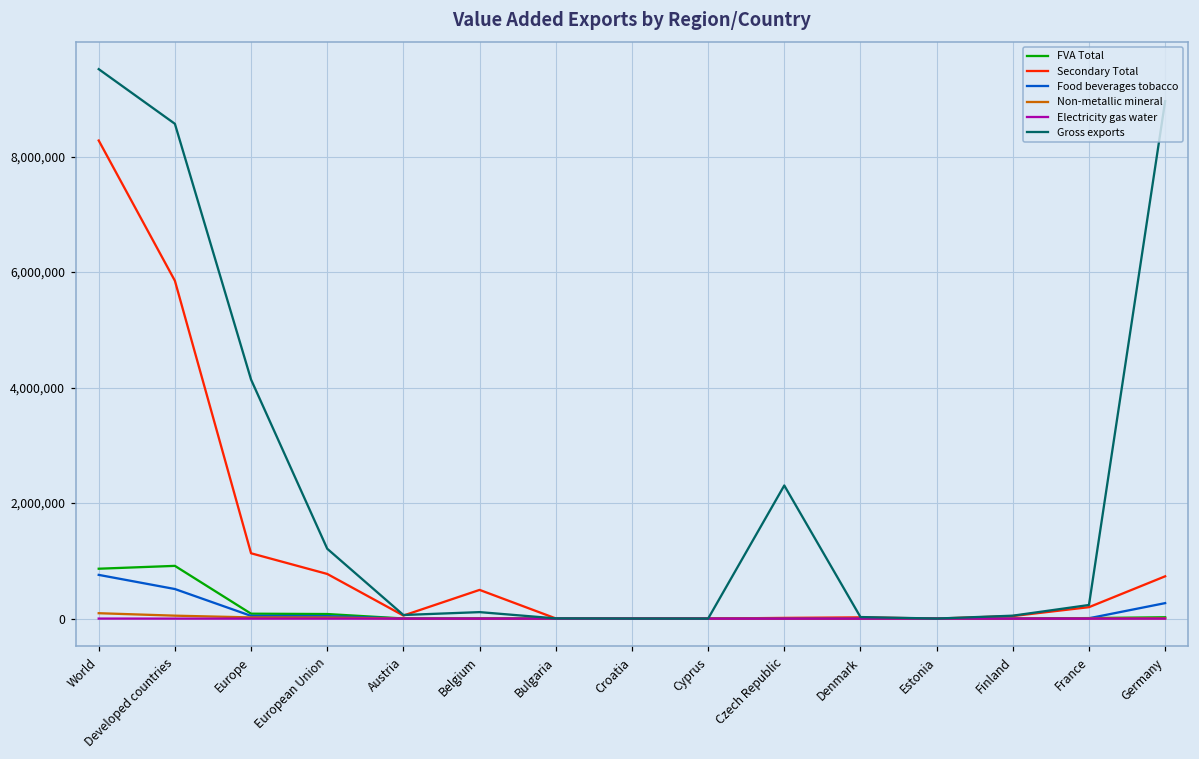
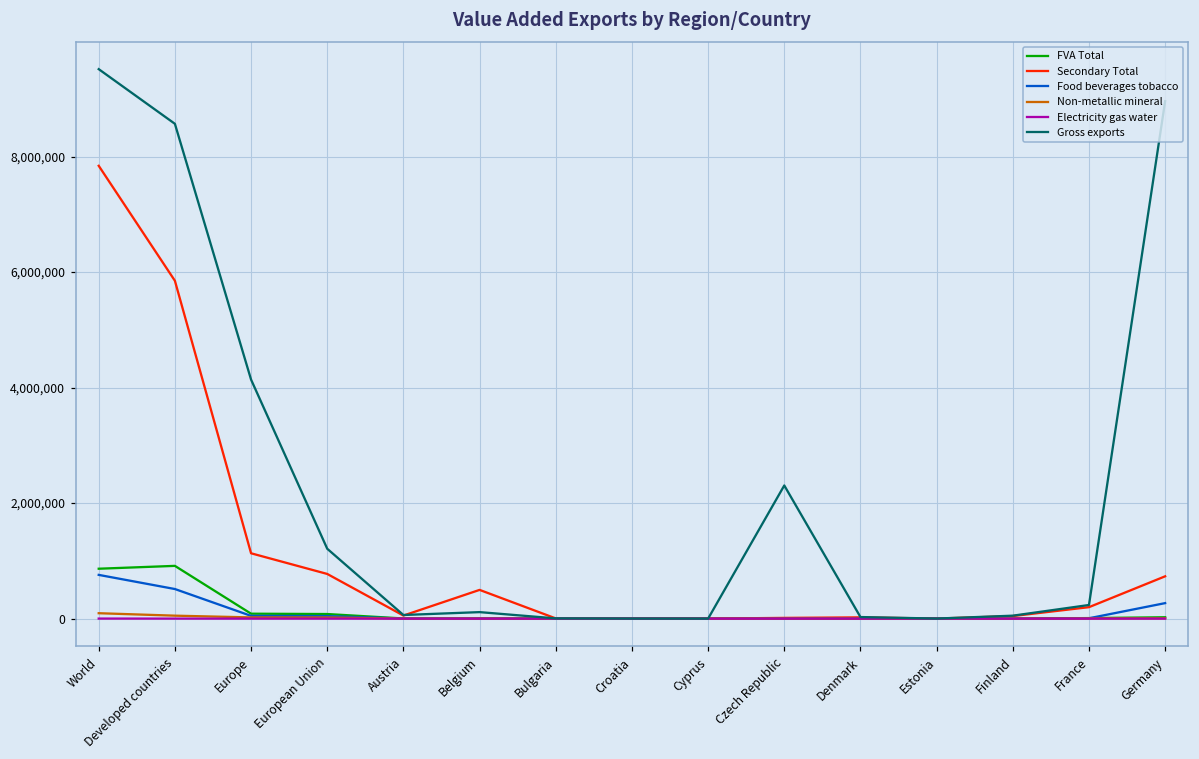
Secondary Total, World: 8,300,000 -> 7,800,000
